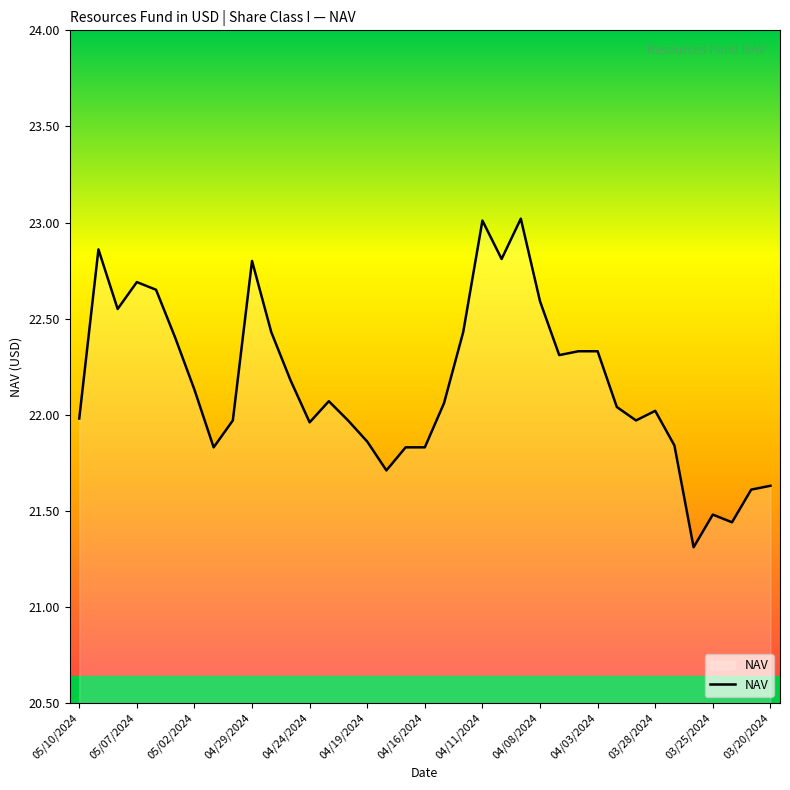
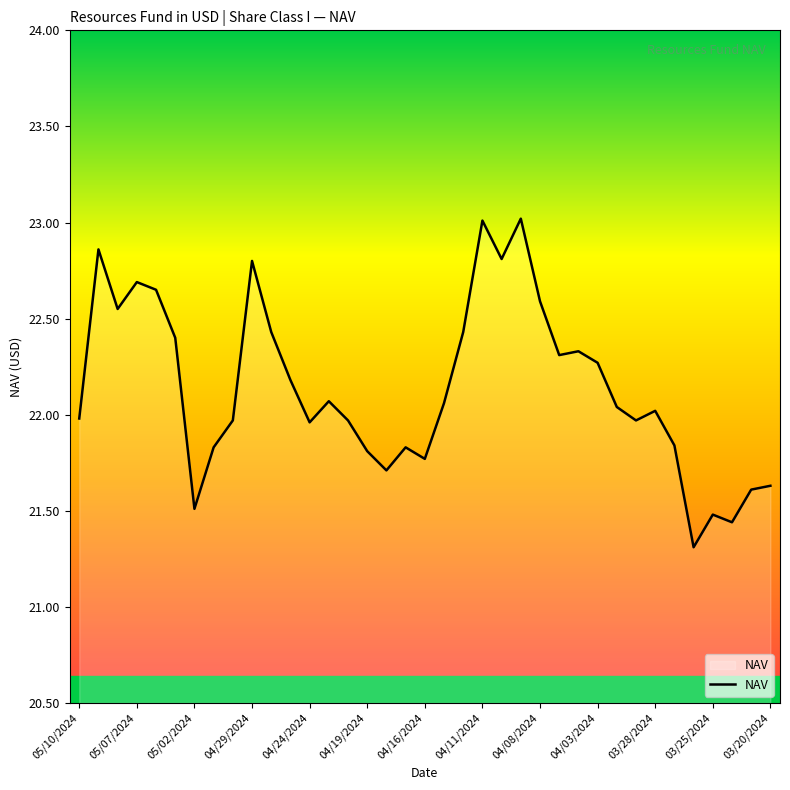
05/02/2024: 22.13 -> 21.51
04/19/2024: 21.86 -> 21.81
04/16/2024: 21.83 -> 21.77
04/03/2024: 22.33 -> 22.27
